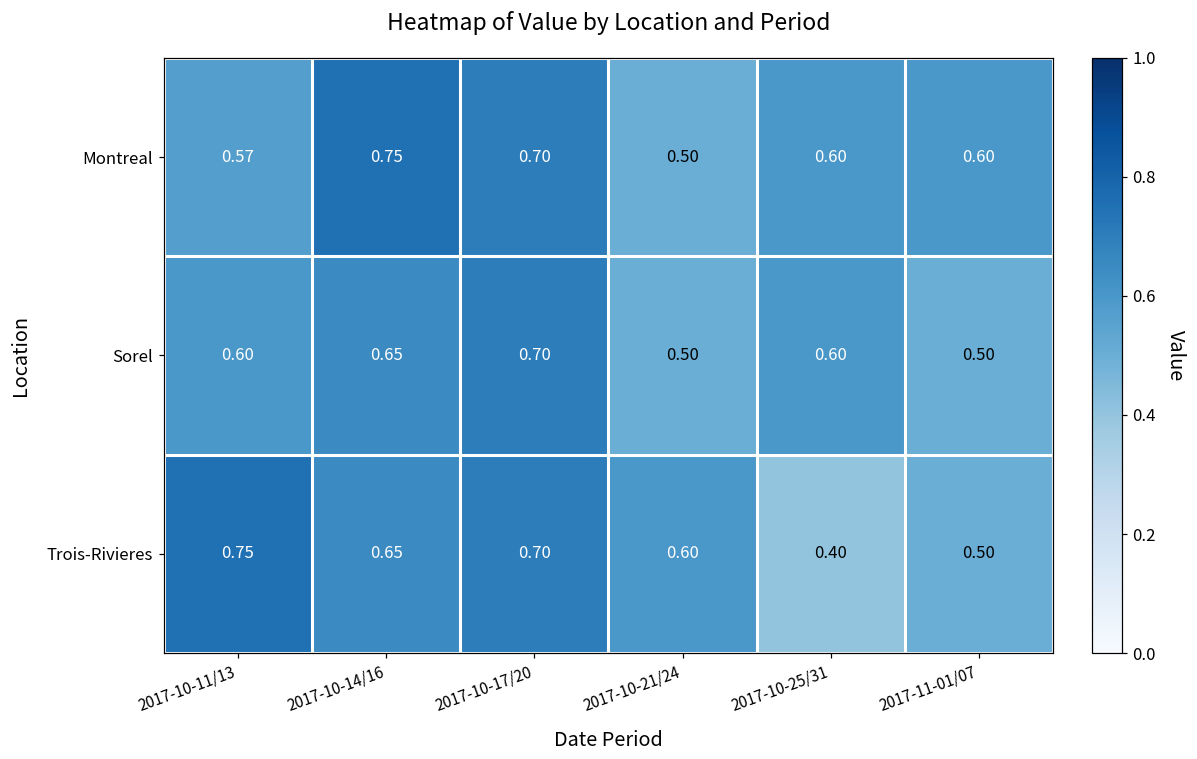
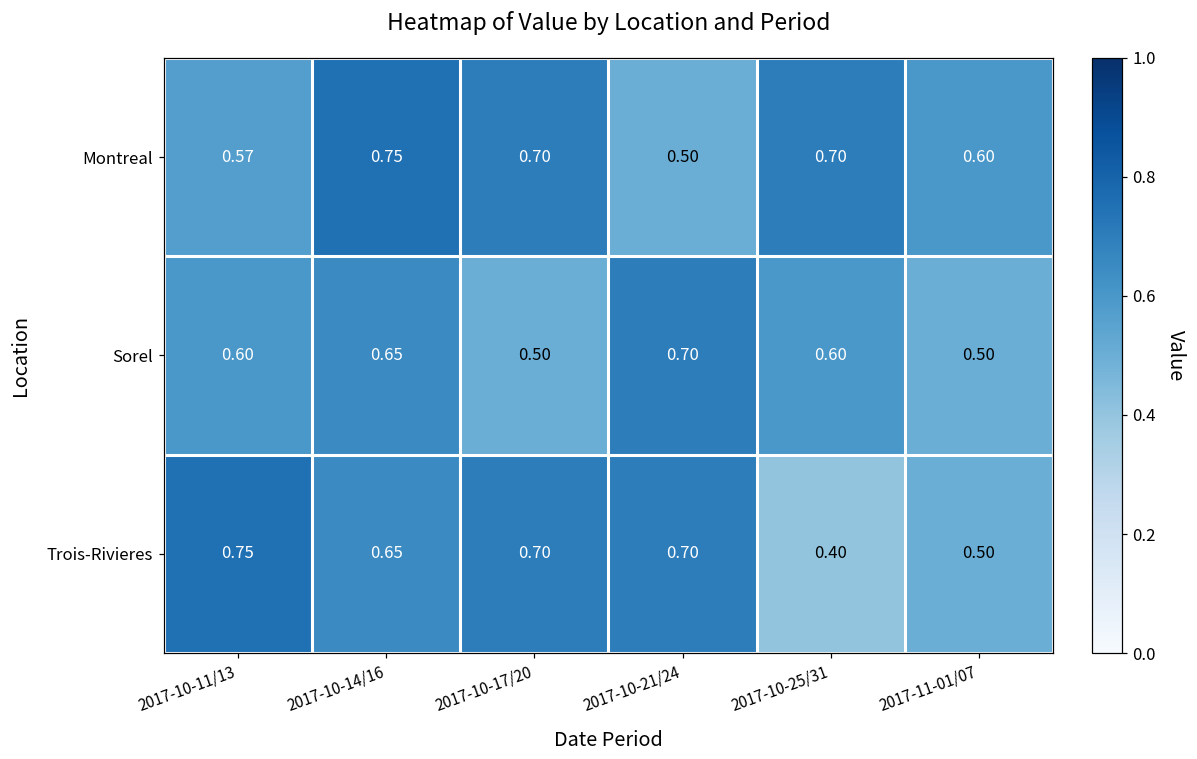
Montreal, 2017-10-25/31: 0.60 -> 0.70
Sorel, 2017-10-17/20: 0.70 -> 0.50
Sorel, 2017-10-21/24: 0.50 -> 0.70
Trois-Rivieres, 2017-10-21/24: 0.60 -> 0.70
